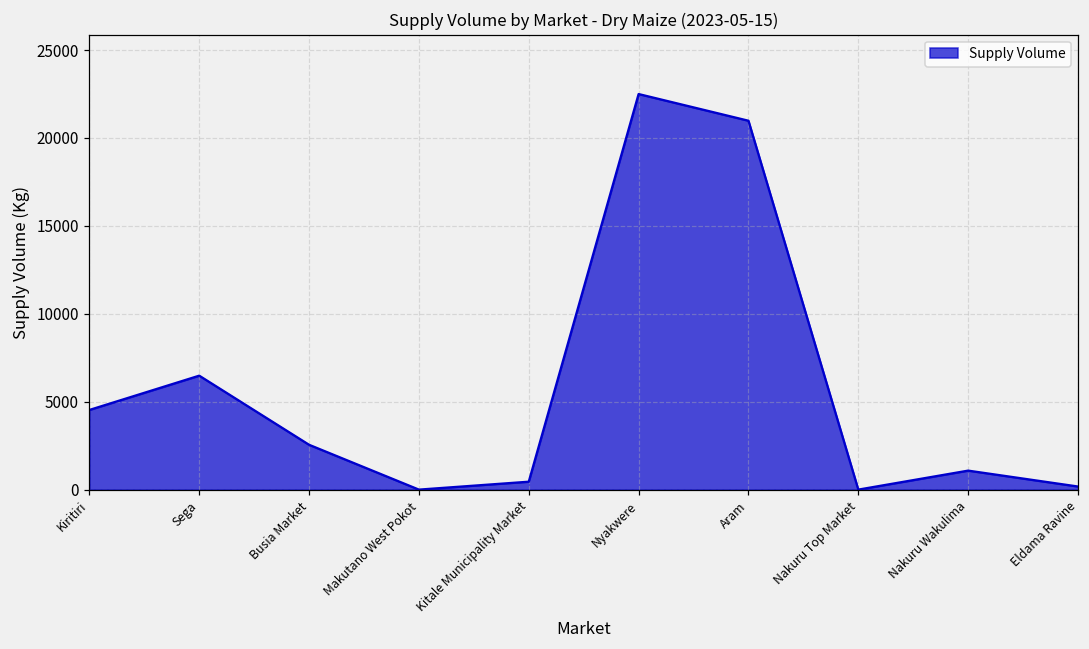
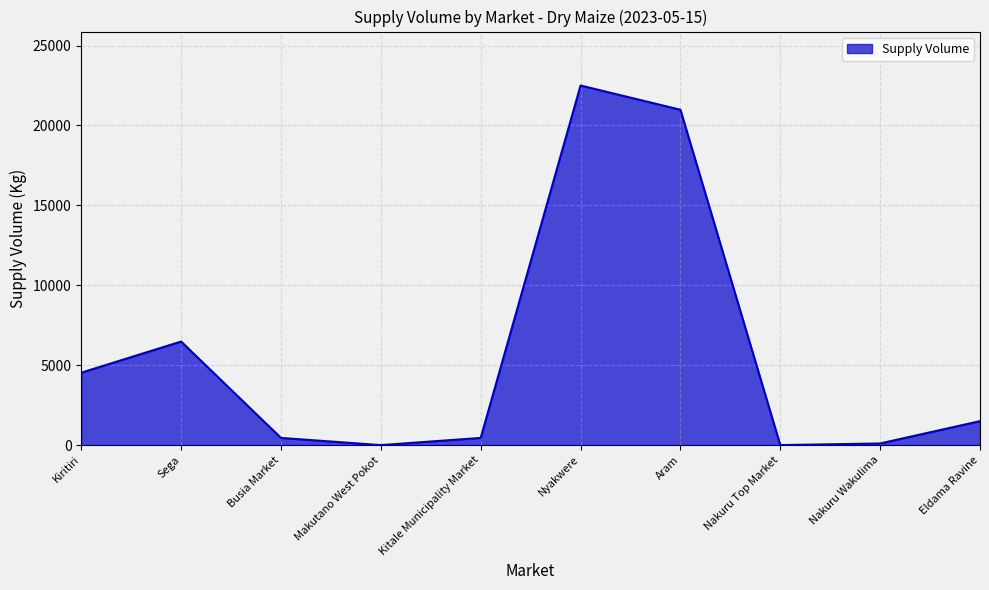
Busia Market: 2600 -> 500
Nakuru Wakulima: 1100 -> 100
Eldama Ravine: 200 -> 1500
